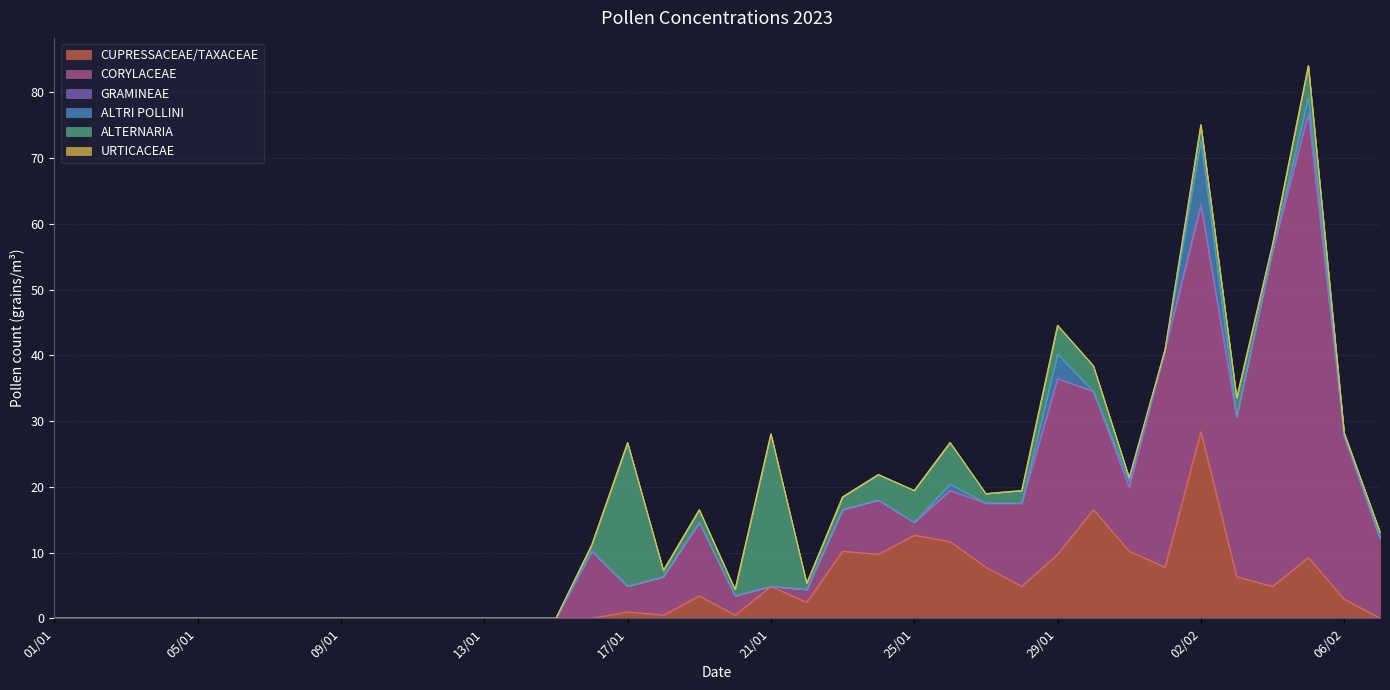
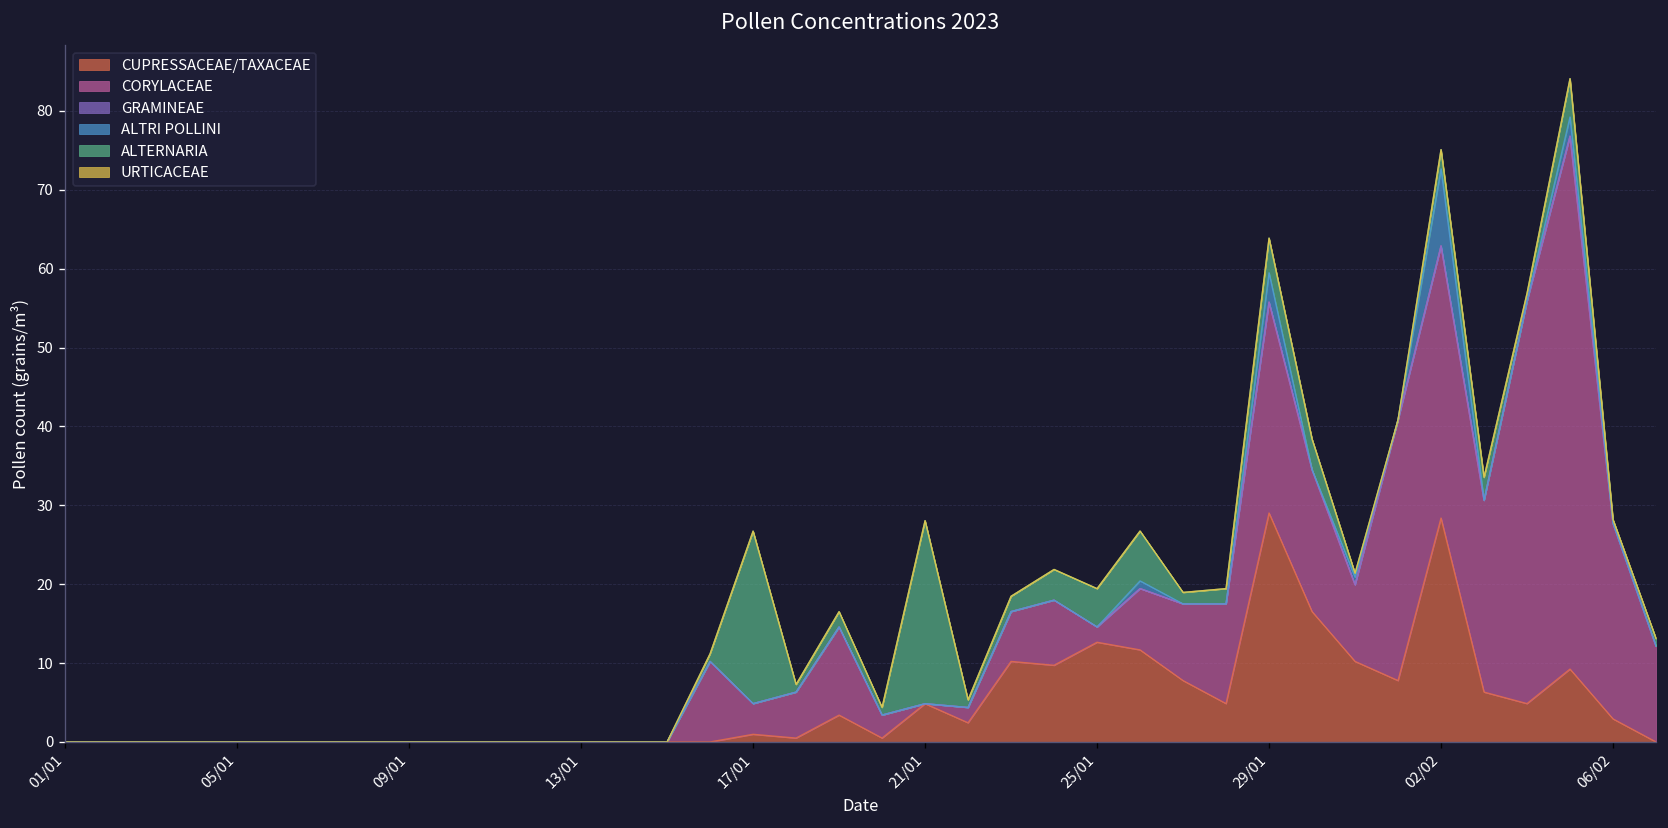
CUPRESSACEAE/TAXACEAE, 29/01: 10 -> 29
